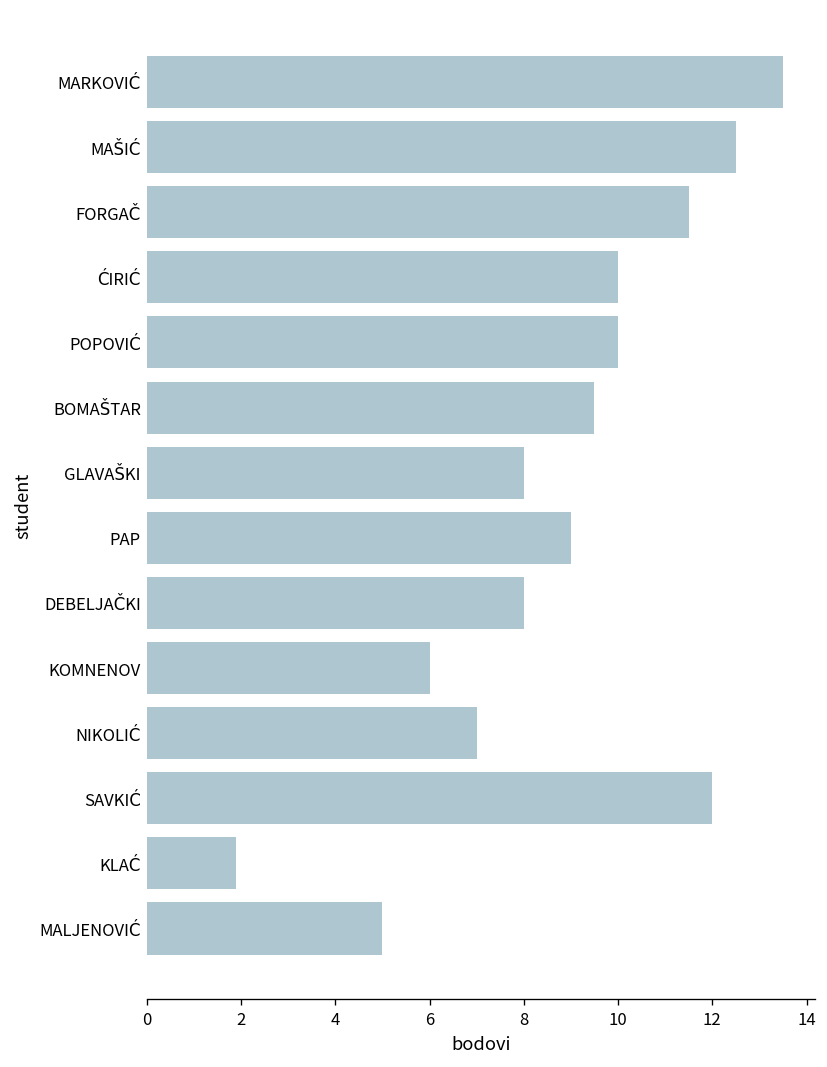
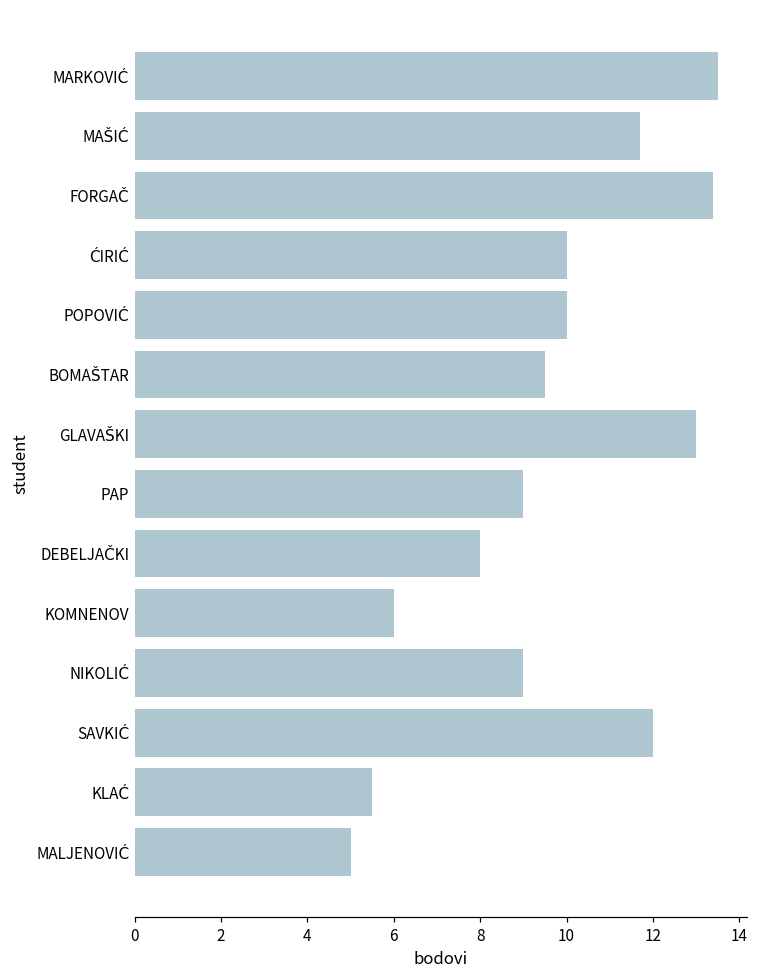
MAŠIĆ: 12.5 -> 11.7
FORGAČ: 11.5 -> 13.4
GLAVAŠKI: 8 -> 13
NIKOLIĆ: 7 -> 9
KLAĆ: 1.9 -> 5.5
